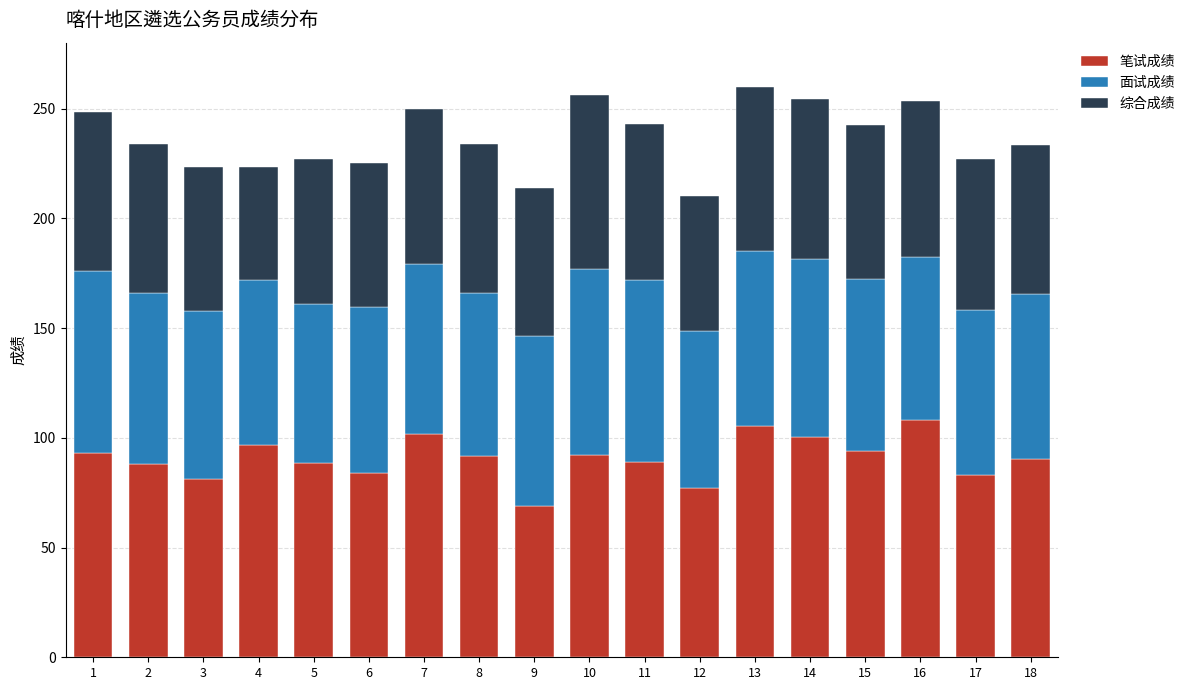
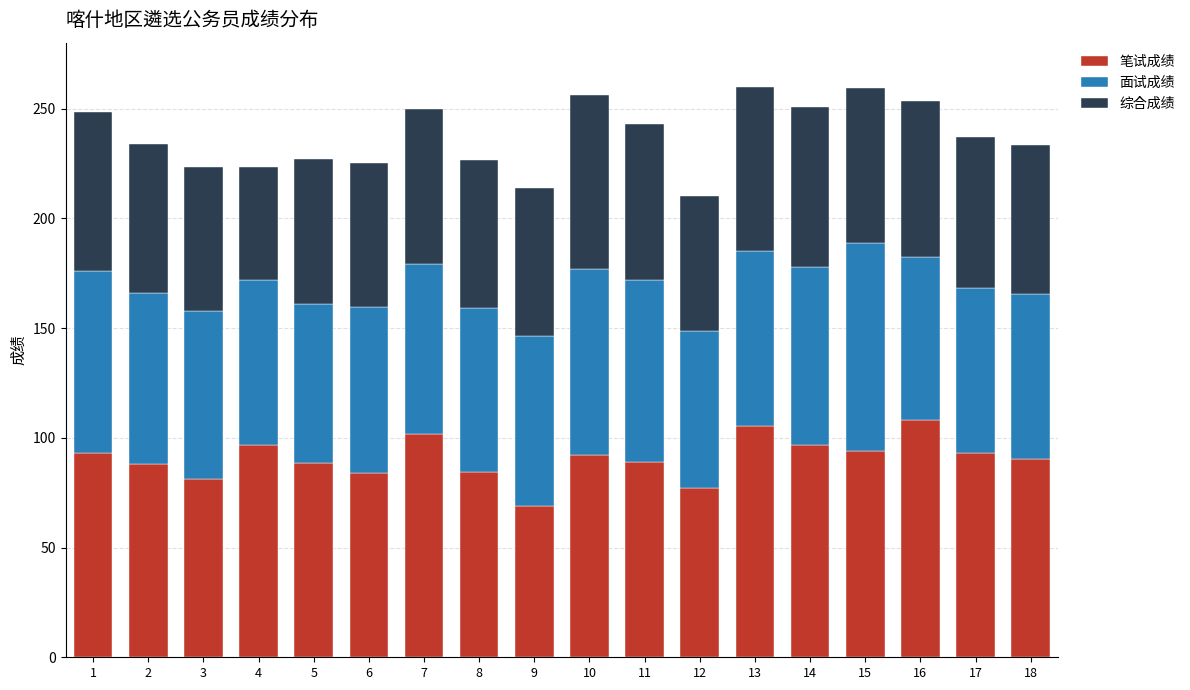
笔试成绩, 8: 92 -> 85
笔试成绩, 14: 100 -> 97
面试成绩, 15: 78 -> 95
笔试成绩, 17: 83 -> 93
